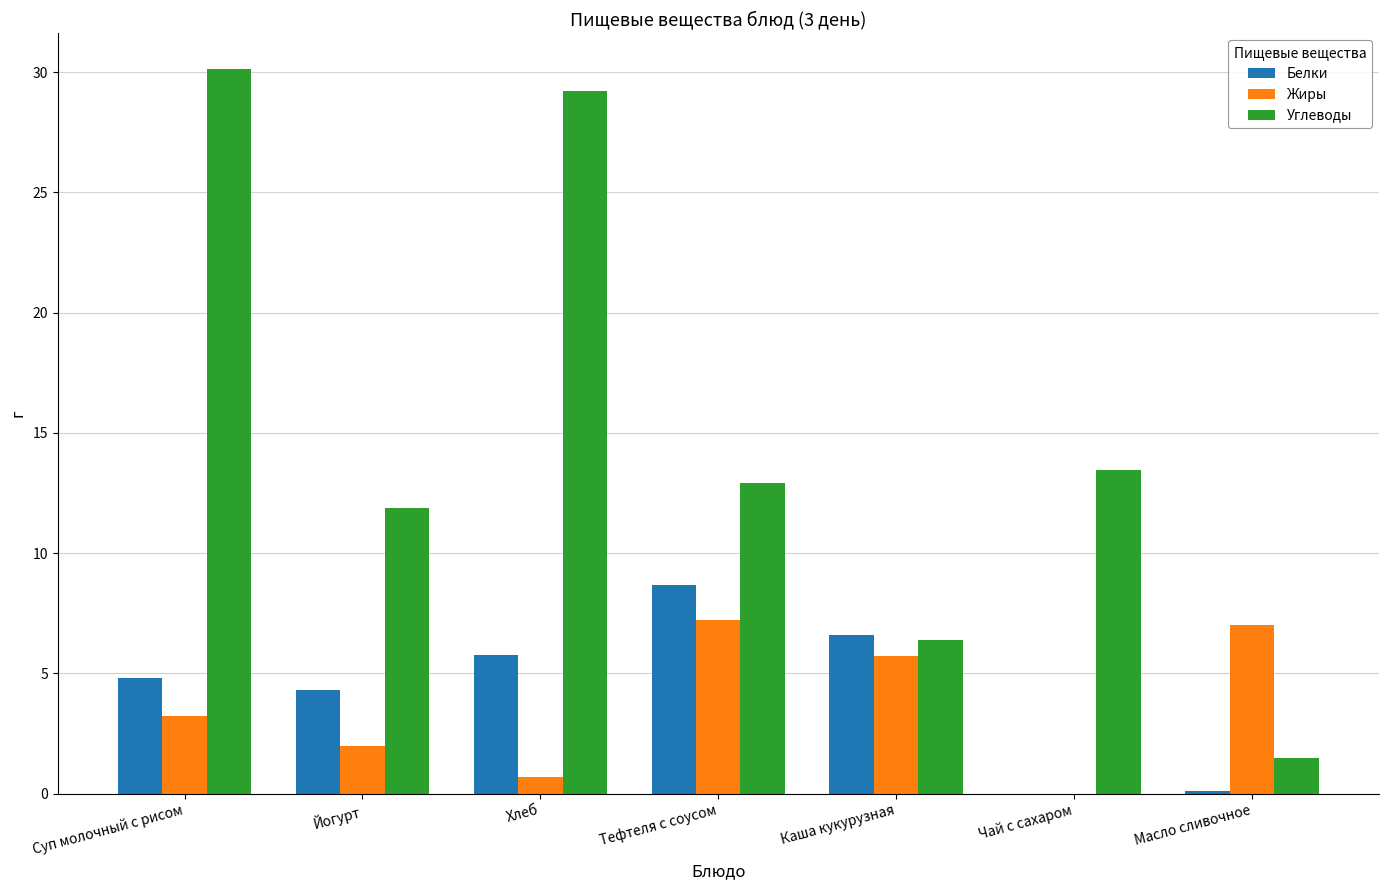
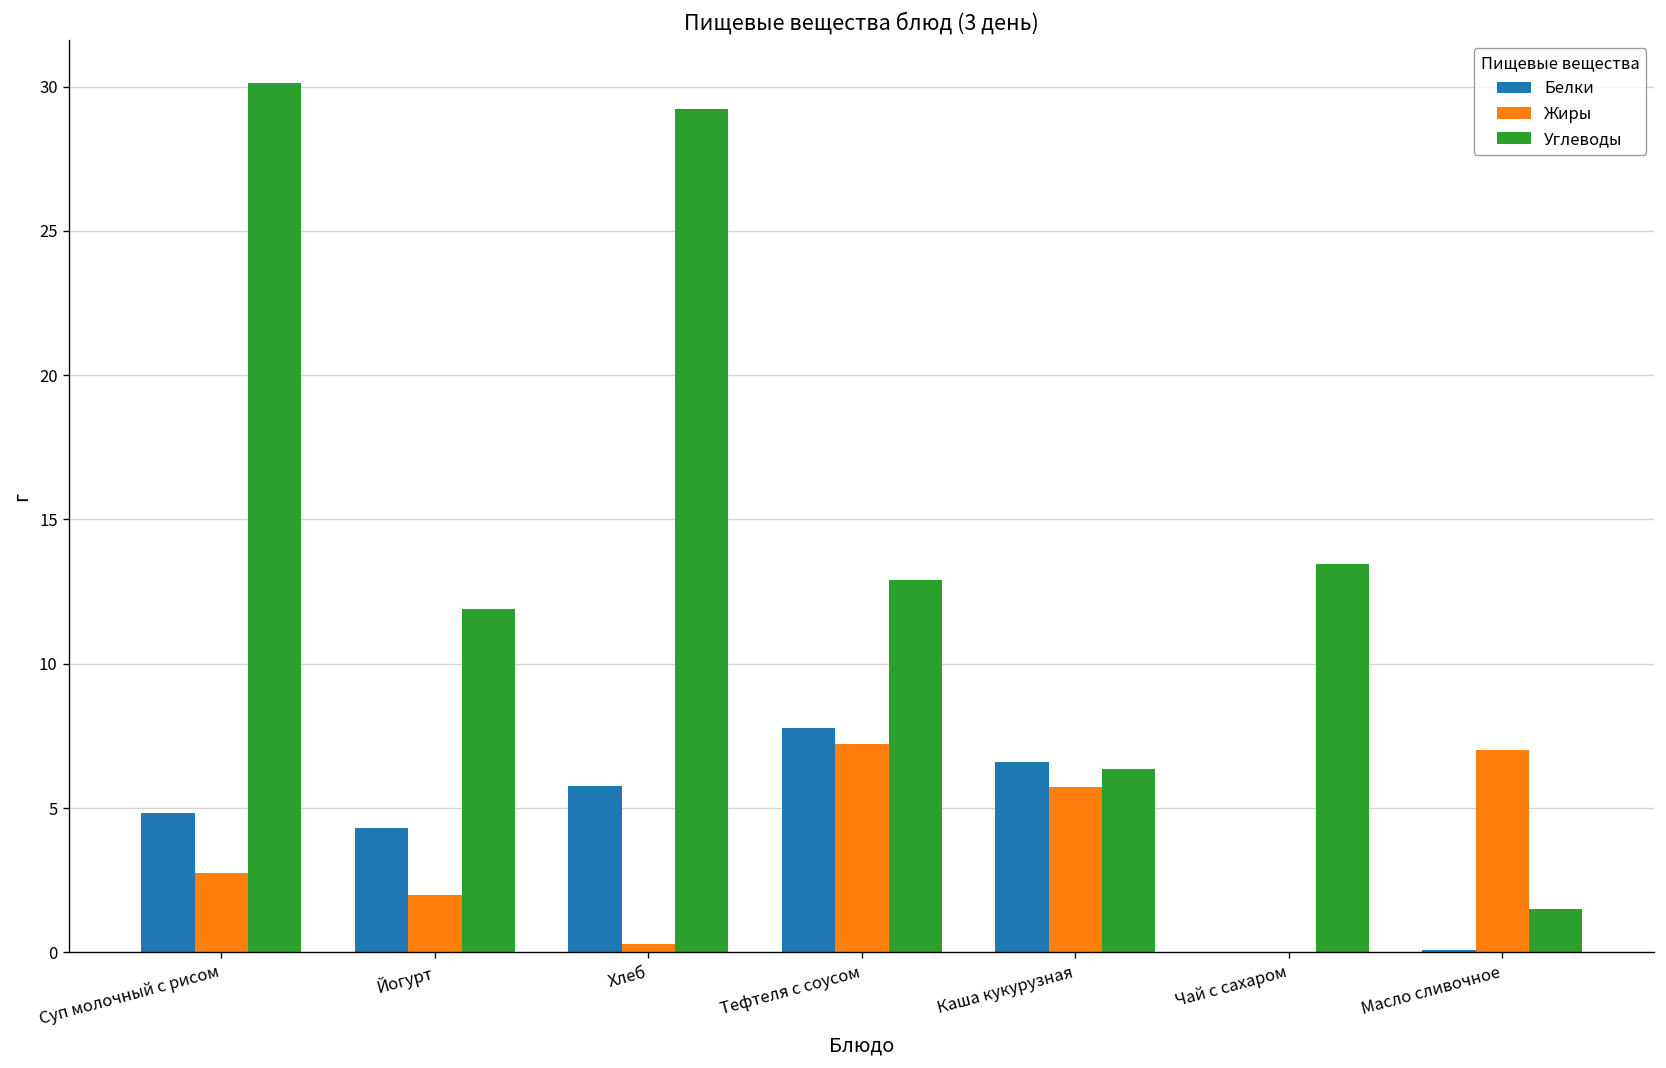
Жиры, Суп молочный с рисом: 3.2 -> 2.7
Жиры, Хлеб: 0.7 -> 0.3
Белки, Тефтеля с соусом: 8.7 -> 7.8
